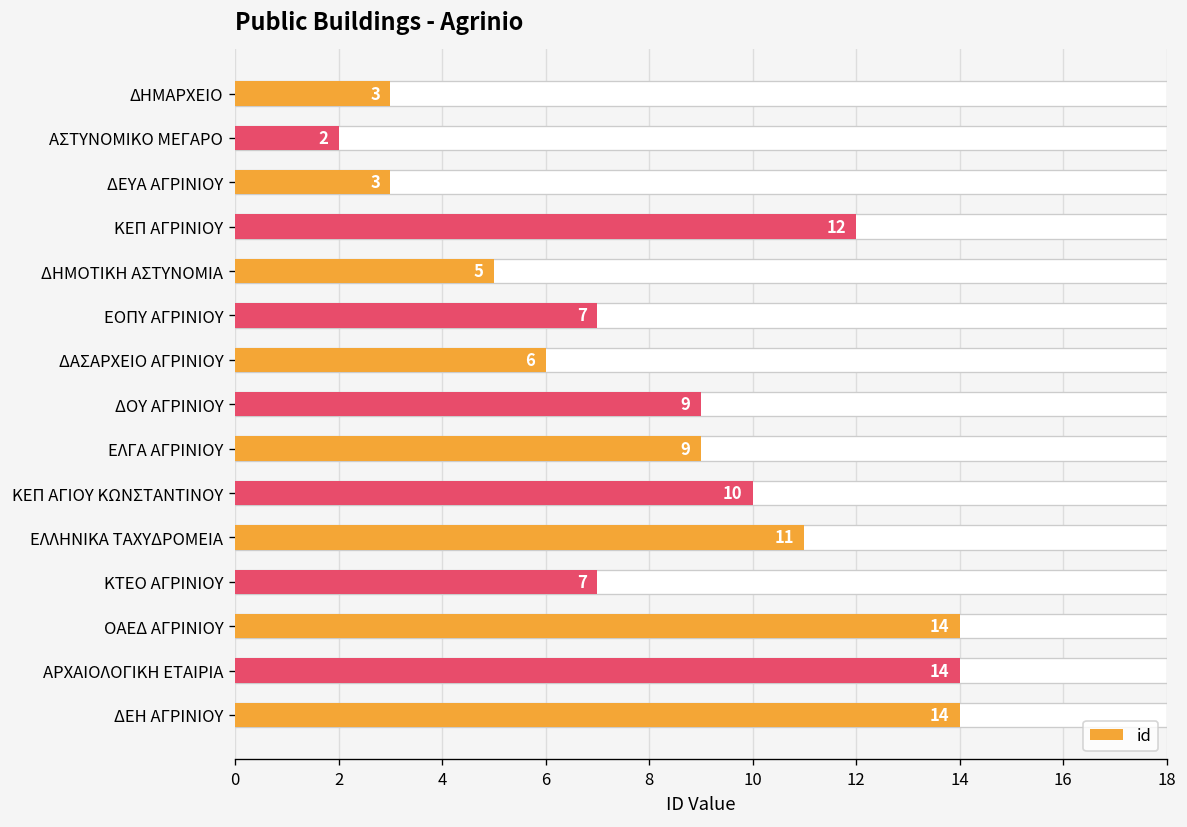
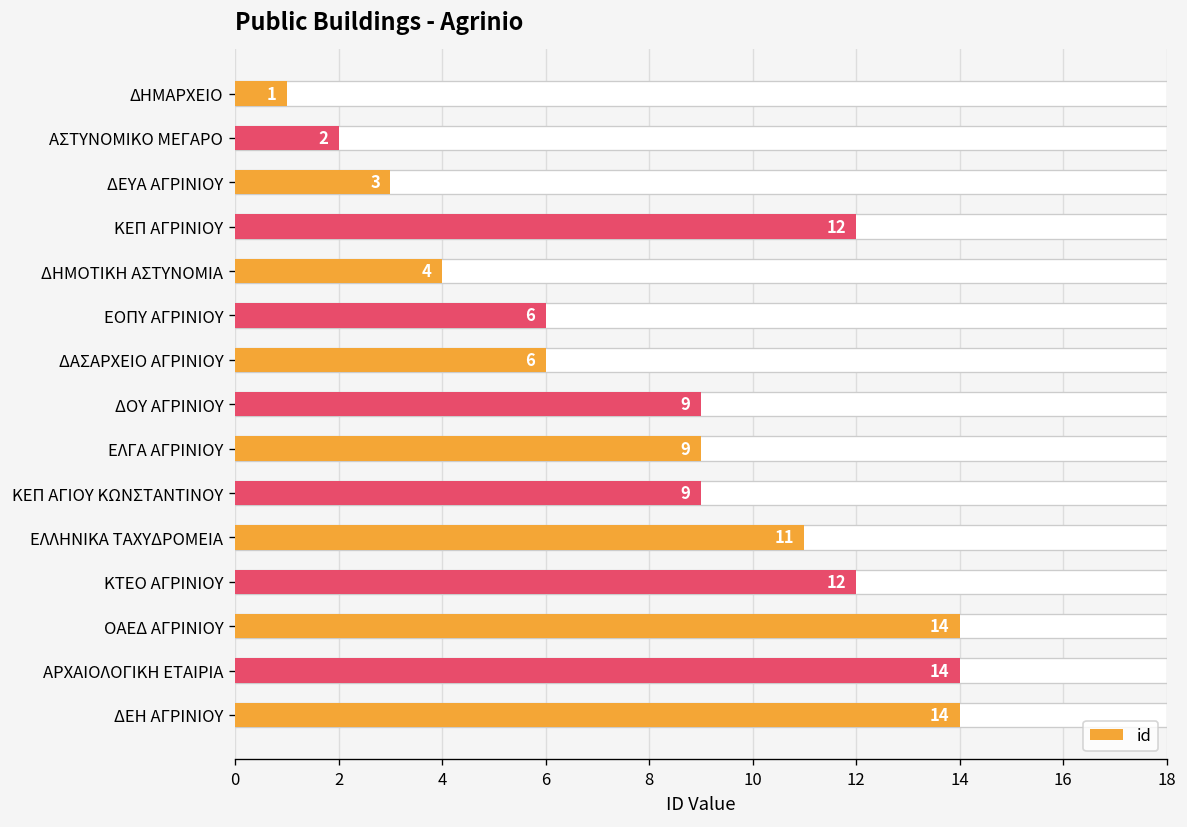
id, ΔΗΜΑΡΧΕΙΟ: 3 -> 1
id, ΔΗΜΟΤΙΚΗ ΑΣΤΥΝΟΜΙΑ: 5 -> 4
id, ΕΟΠΥ ΑΓΡΙΝΙΟΥ: 7 -> 6
id, ΚΕΠ ΑΓΙΟΥ ΚΩΝΣΤΑΝΤΙΝΟΥ: 10 -> 9
id, ΚΤΕΟ ΑΓΡΙΝΙΟΥ: 7 -> 12
